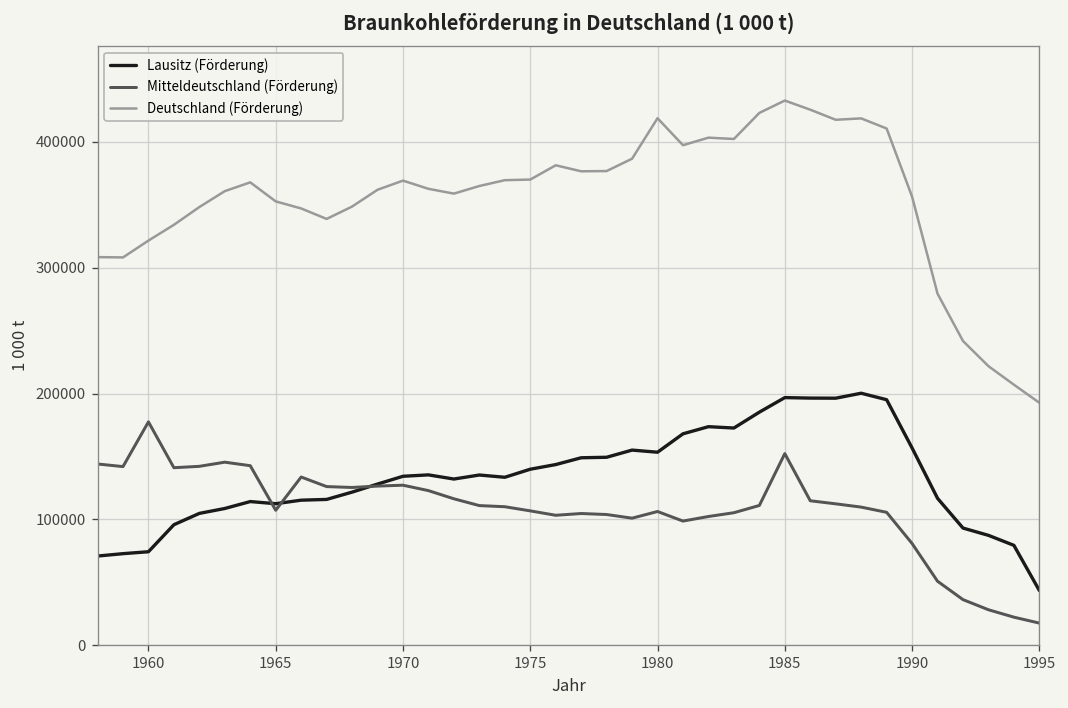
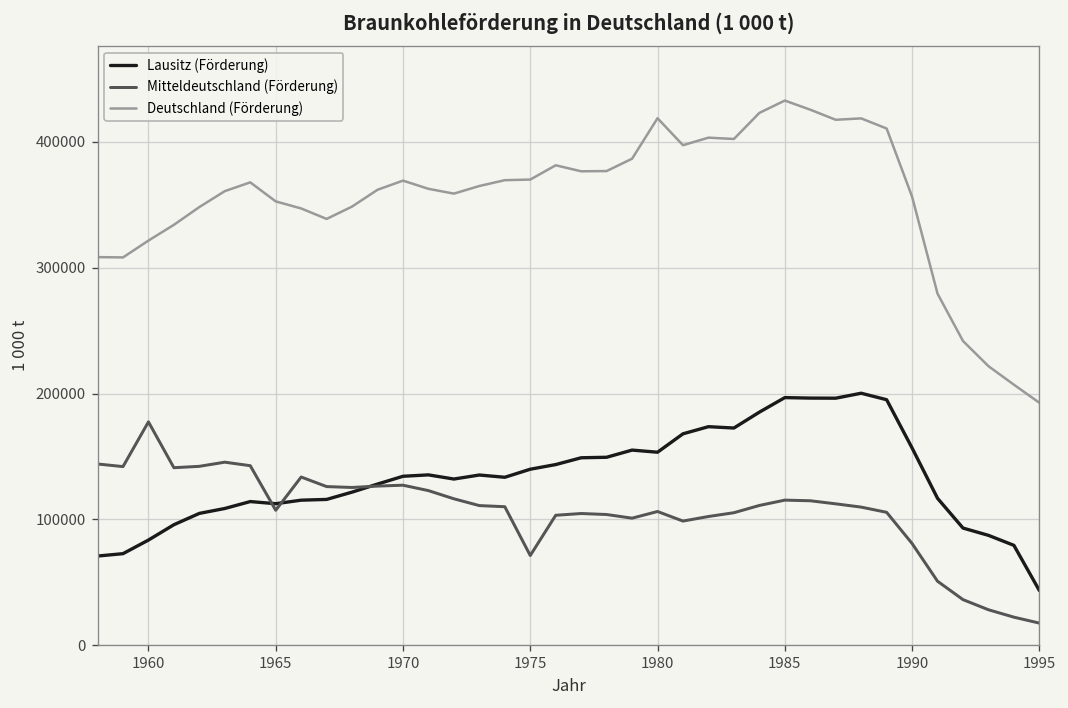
Lausitz (Förderung), 1960: 74000 -> 84000
Mitteldeutschland (Förderung), 1975: 107000 -> 71000
Mitteldeutschland (Förderung), 1985: 152000 -> 115000
